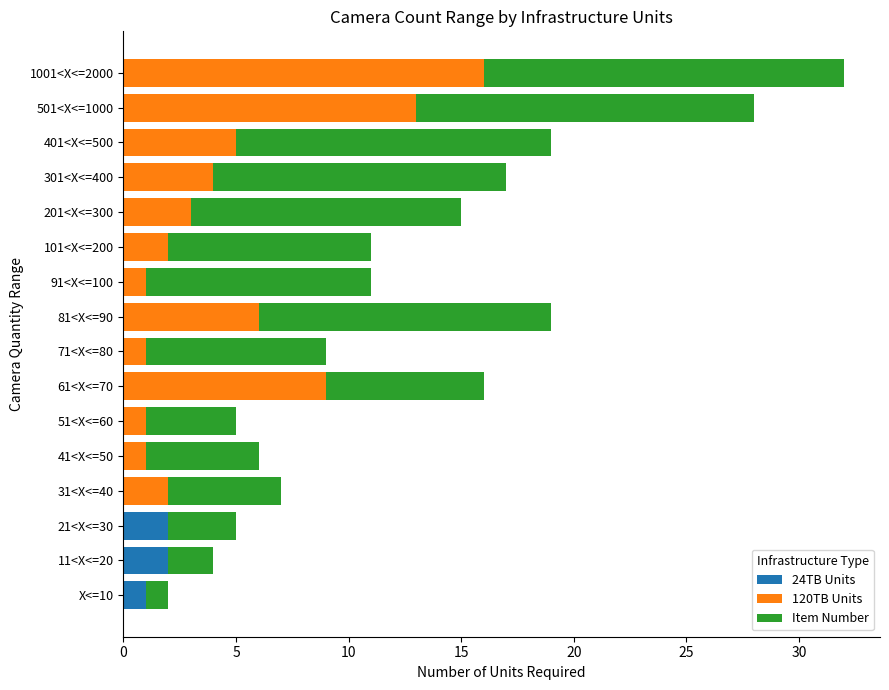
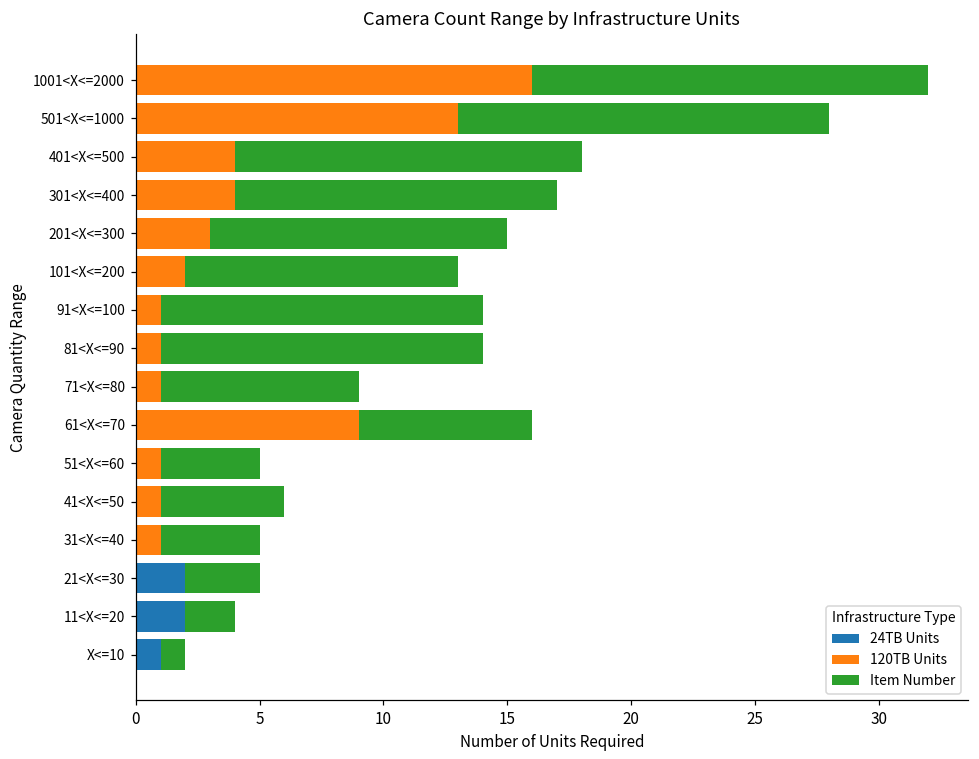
120TB Units, 401<X<=500: 5 -> 4
Item Number, 101<X<=200: 9 -> 11
Item Number, 91<X<=100: 10 -> 13
120TB Units, 81<X<=90: 6 -> 1
120TB Units, 31<X<=40: 2 -> 1
Item Number, 31<X<=40: 5 -> 4
